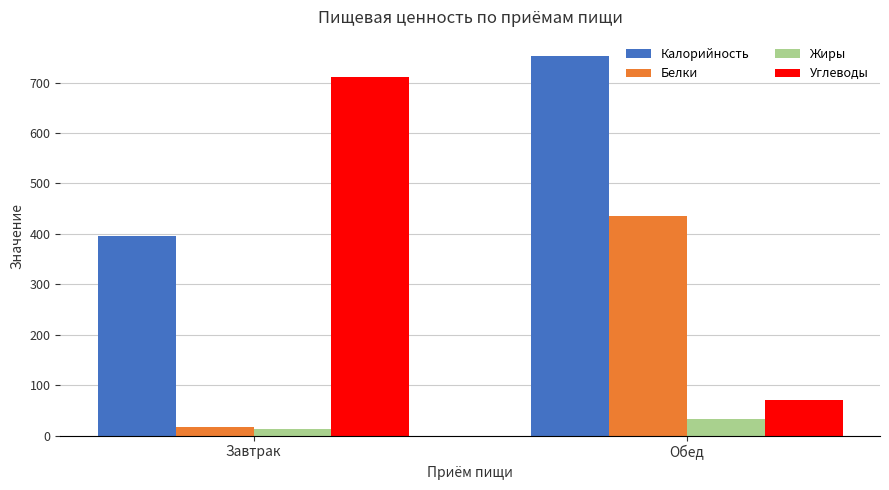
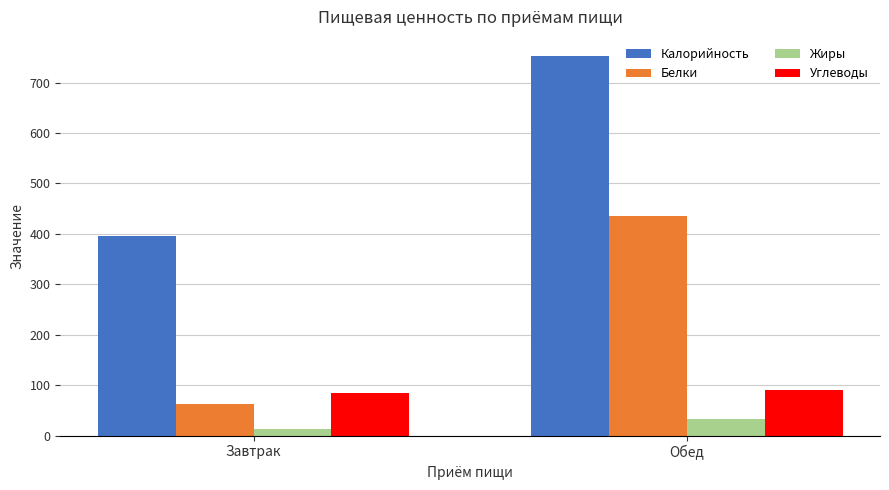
Белки, Завтрак: 20 -> 60
Углеводы, Завтрак: 710 -> 90
Углеводы, Обед: 70 -> 90
